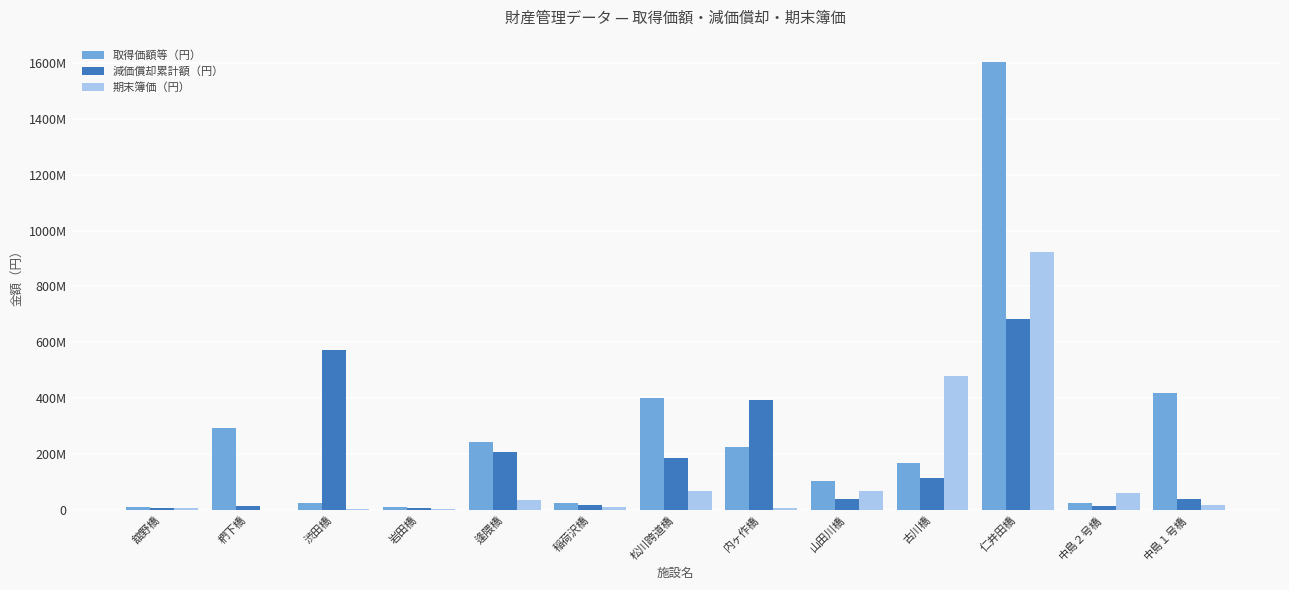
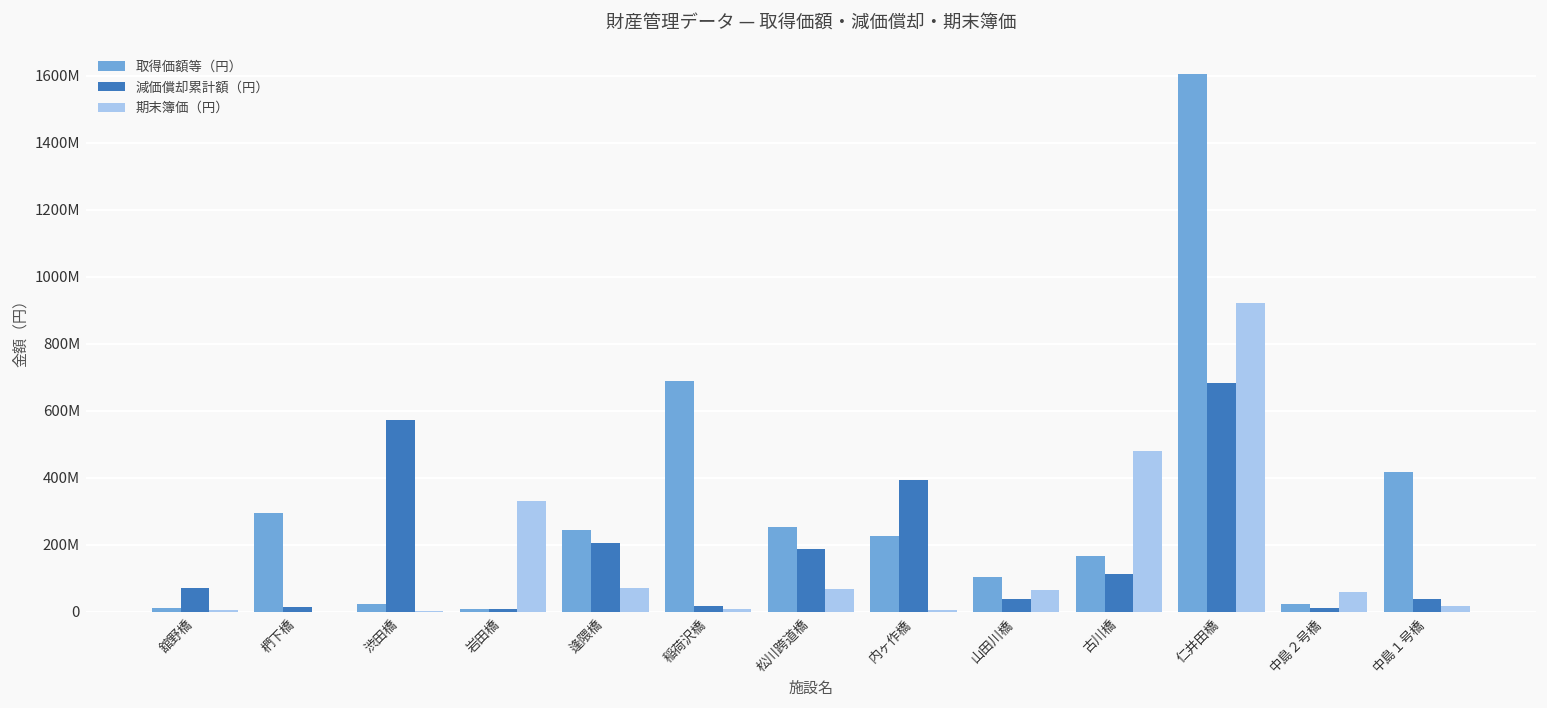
減価償却累計額（円）, 舘野橋: 10000000 -> 70000000
期末簿価（円）, 岩田橋: 0 -> 330000000
期末簿価（円）, 逢隈橋: 40000000 -> 70000000
取得価額等（円）, 稲荷沢橋: 20000000 -> 690000000
取得価額等（円）, 松川跨道橋: 400000000 -> 250000000
